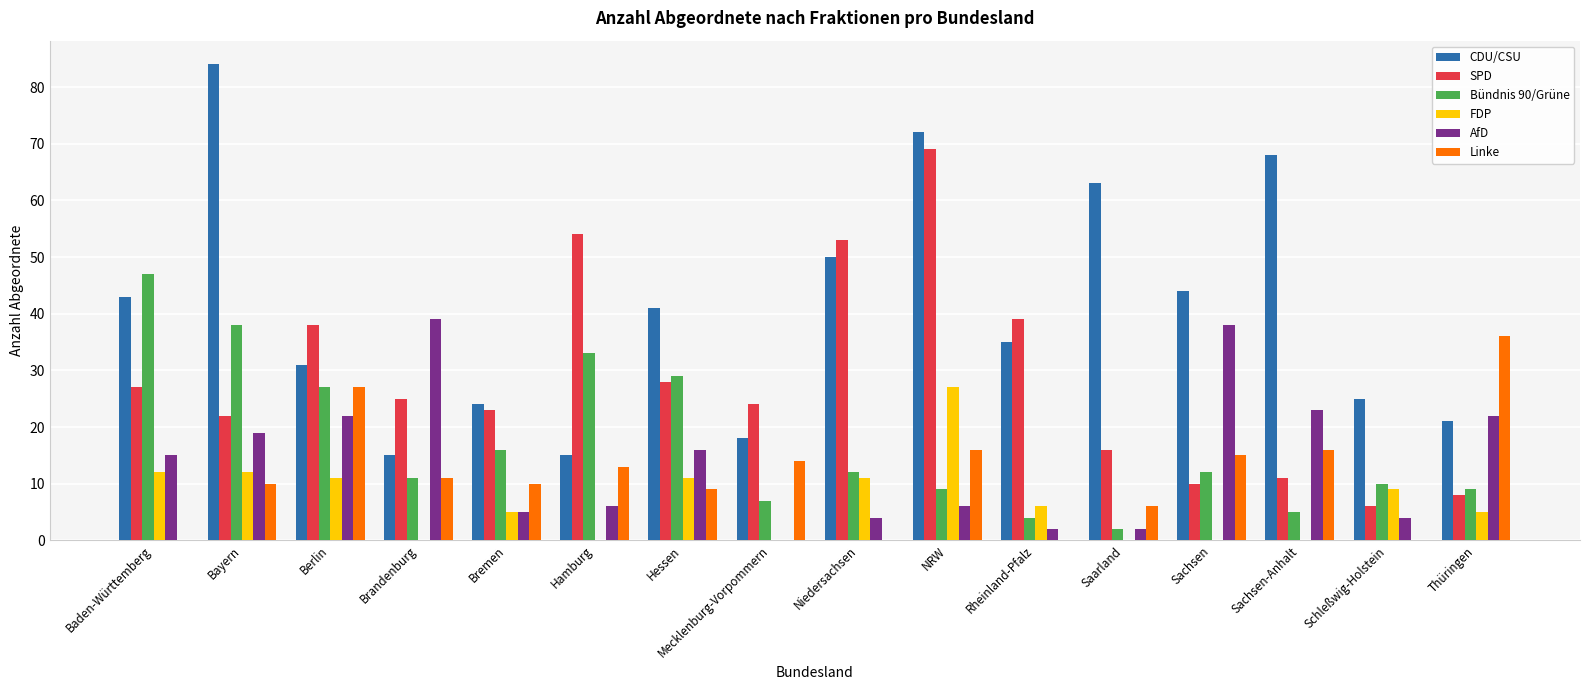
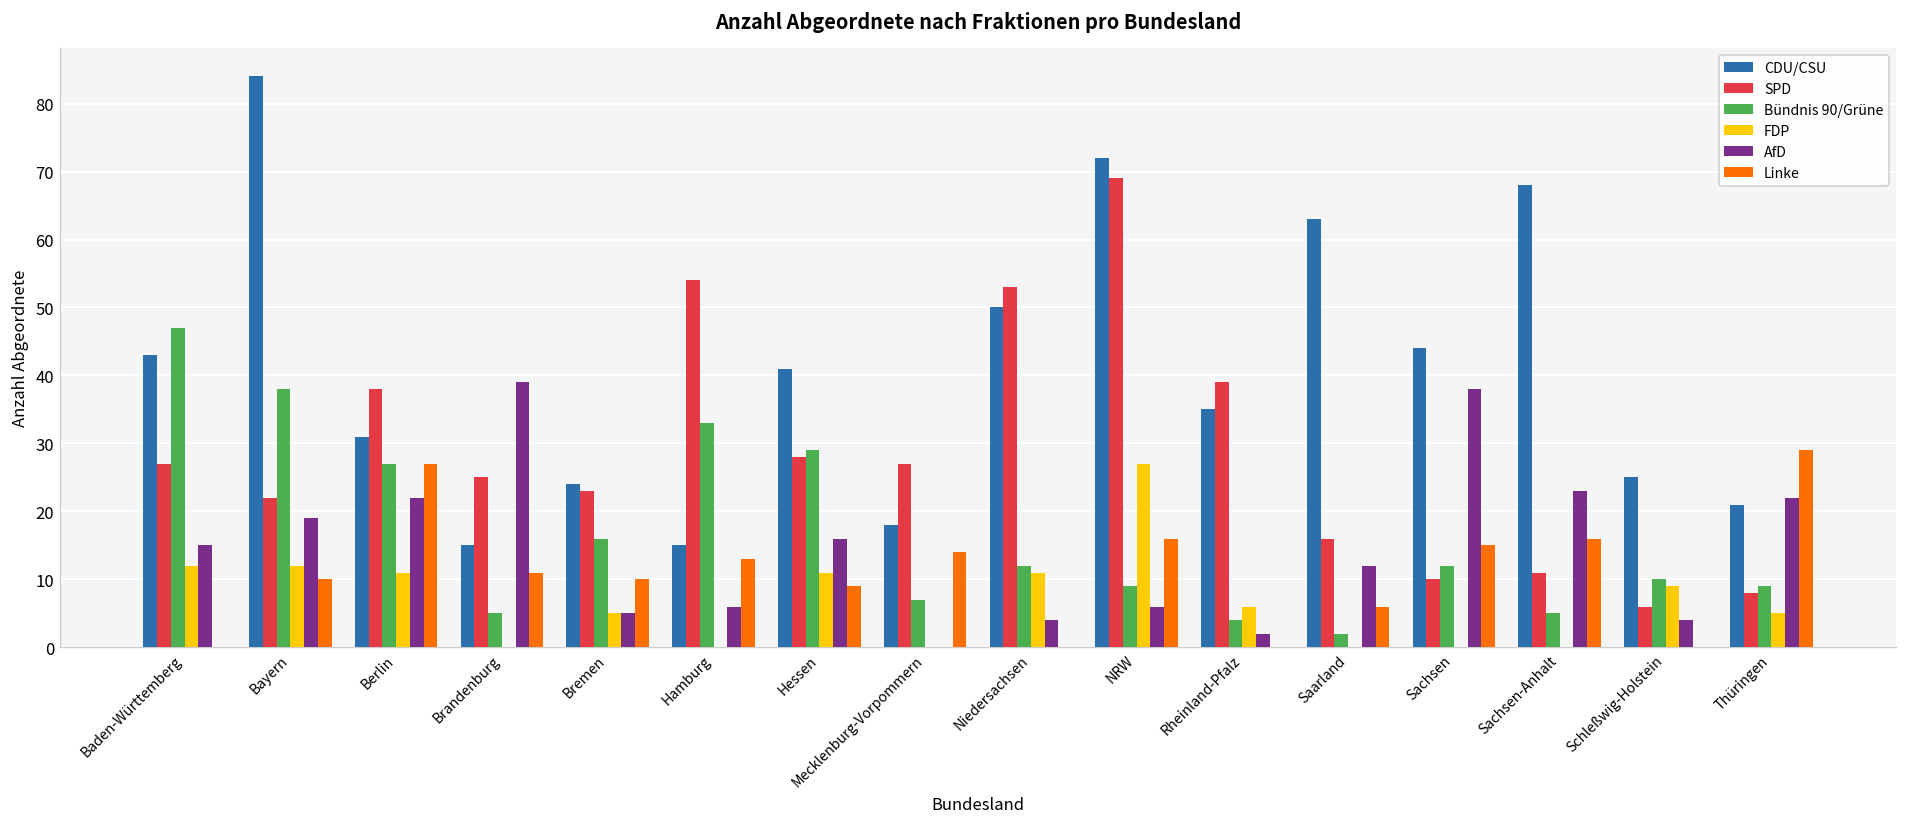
Bündnis 90/Grüne, Brandenburg: 11 -> 5
SPD, Mecklenburg-Vorpommern: 24 -> 27
AfD, Saarland: 2 -> 12
Linke, Thüringen: 36 -> 29
